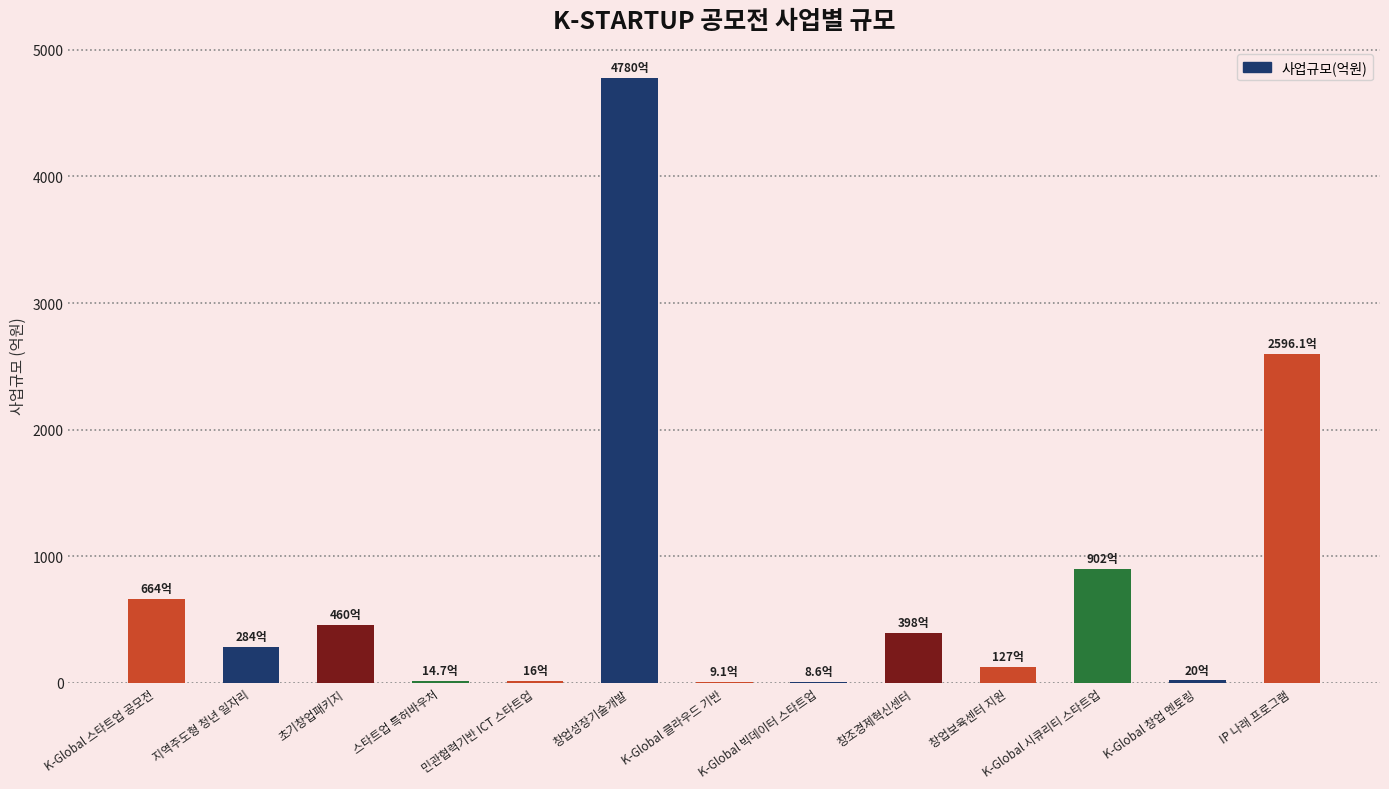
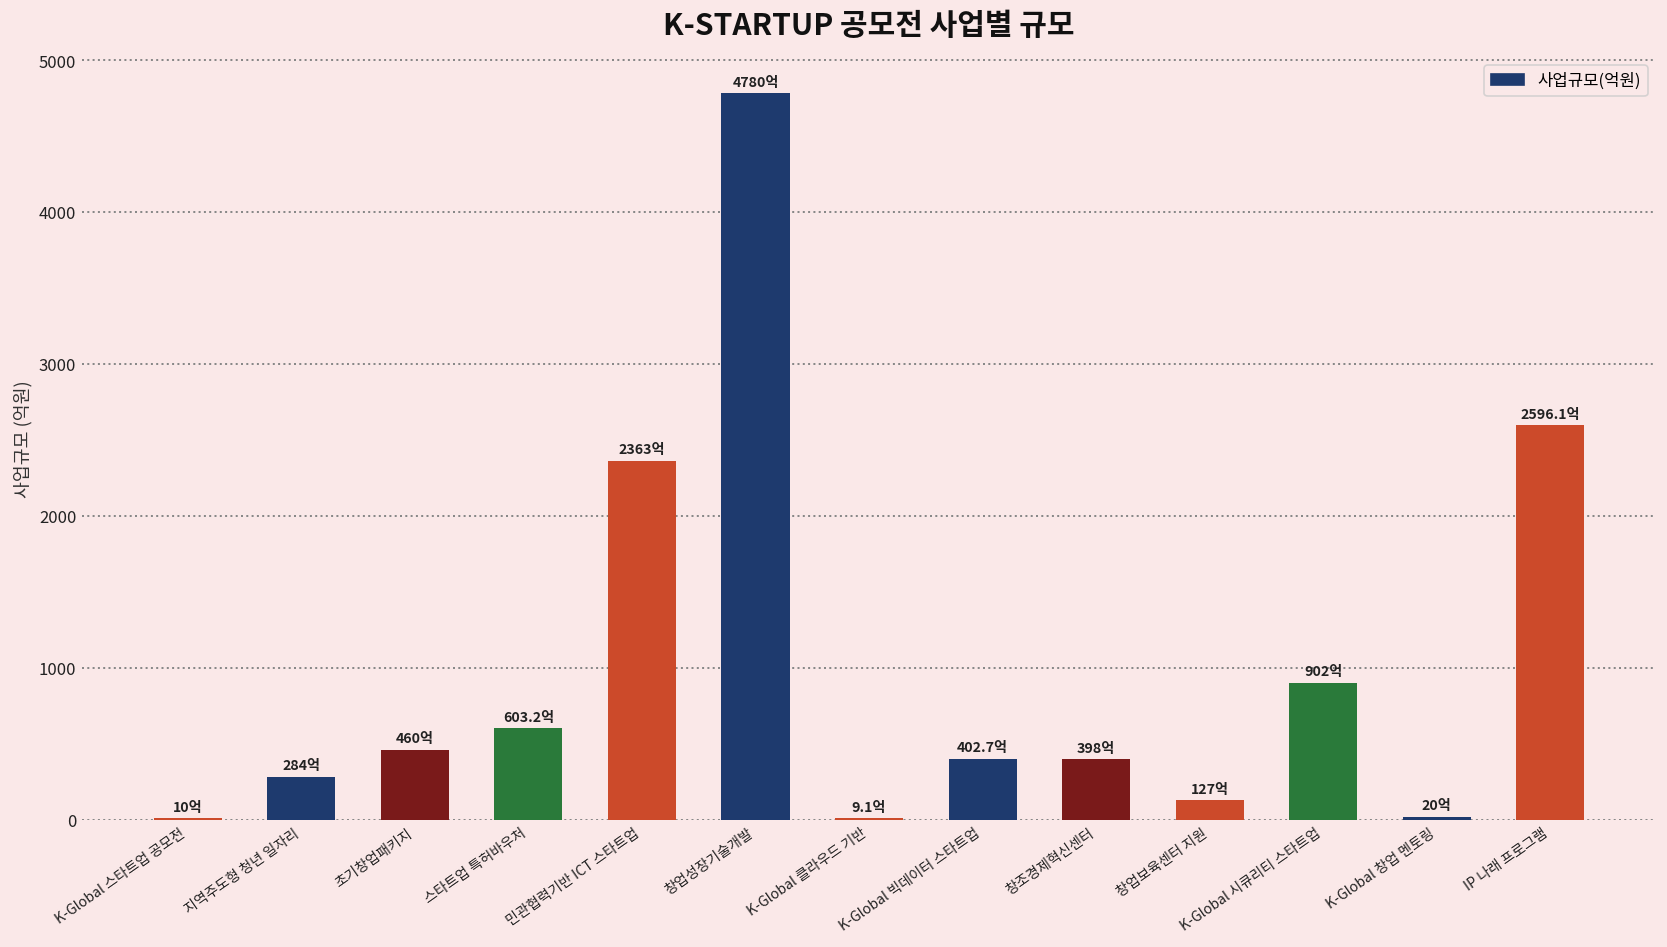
K-Global 스타트업 공모전: 664억 -> 10억
스타트업 특허바우처: 14.7억 -> 603.2억
민관협력기반 ICT 스타트업: 16억 -> 2363억
K-Global 빅데이터 스타트업: 8.6억 -> 402.7억
